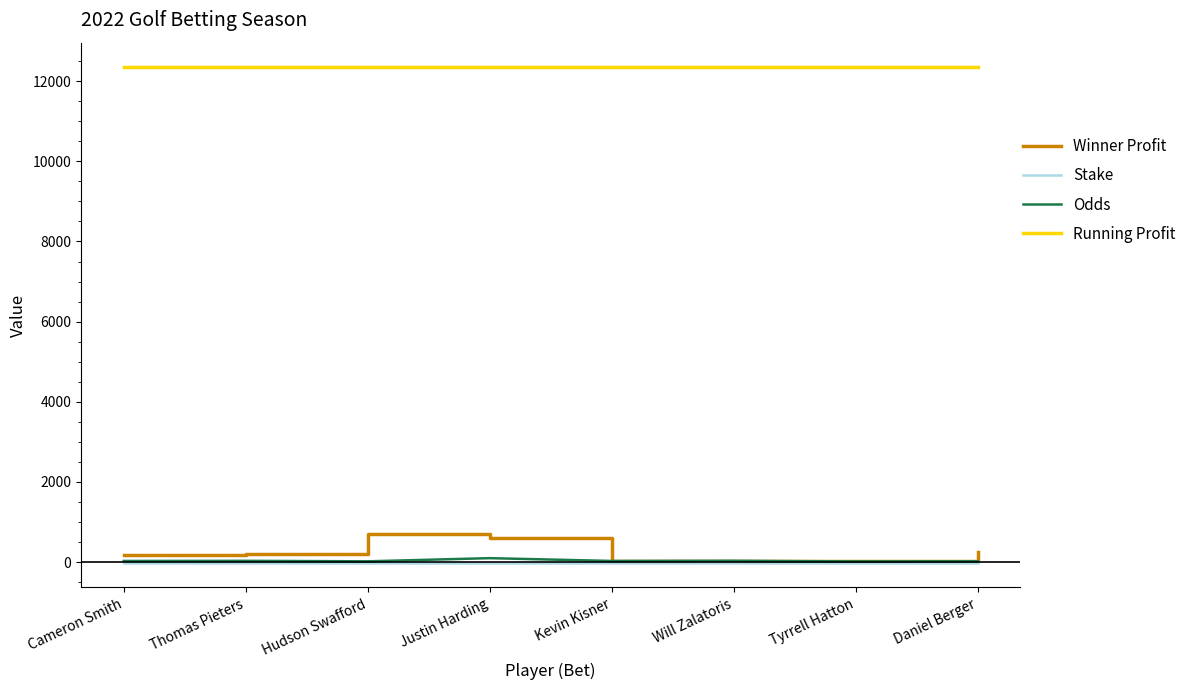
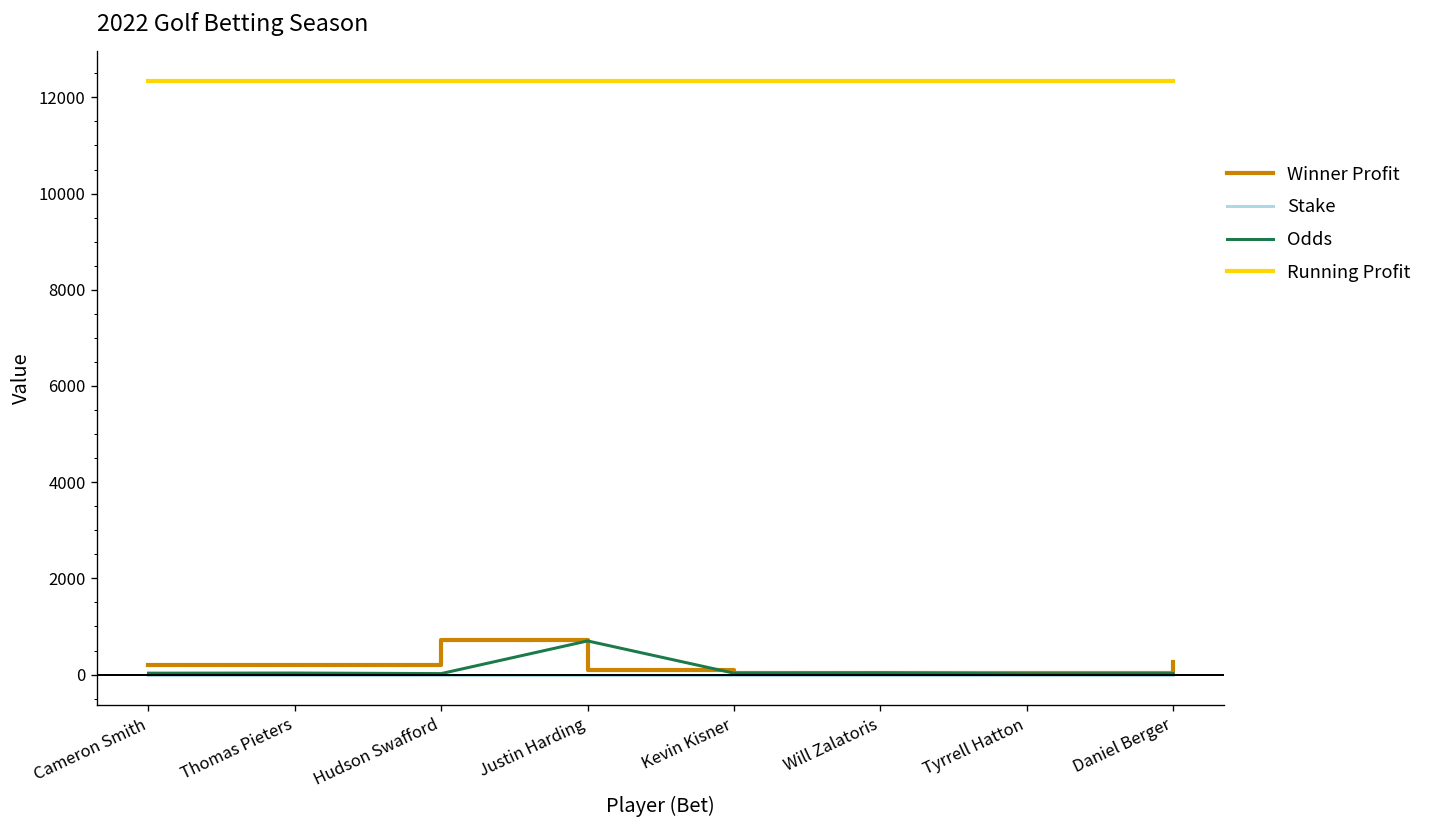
Winner Profit, Justin Harding: 600 -> 100
Odds, Justin Harding: 100 -> 700
